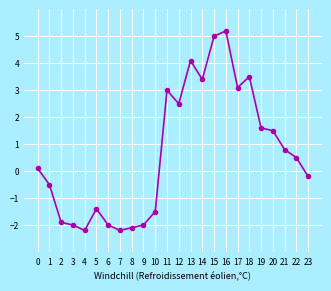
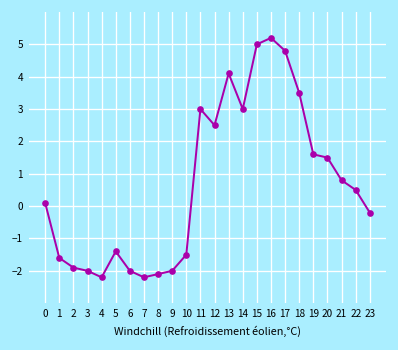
1: -0.5 -> -1.6
14: 3.4 -> 3.0
17: 3.1 -> 4.8
